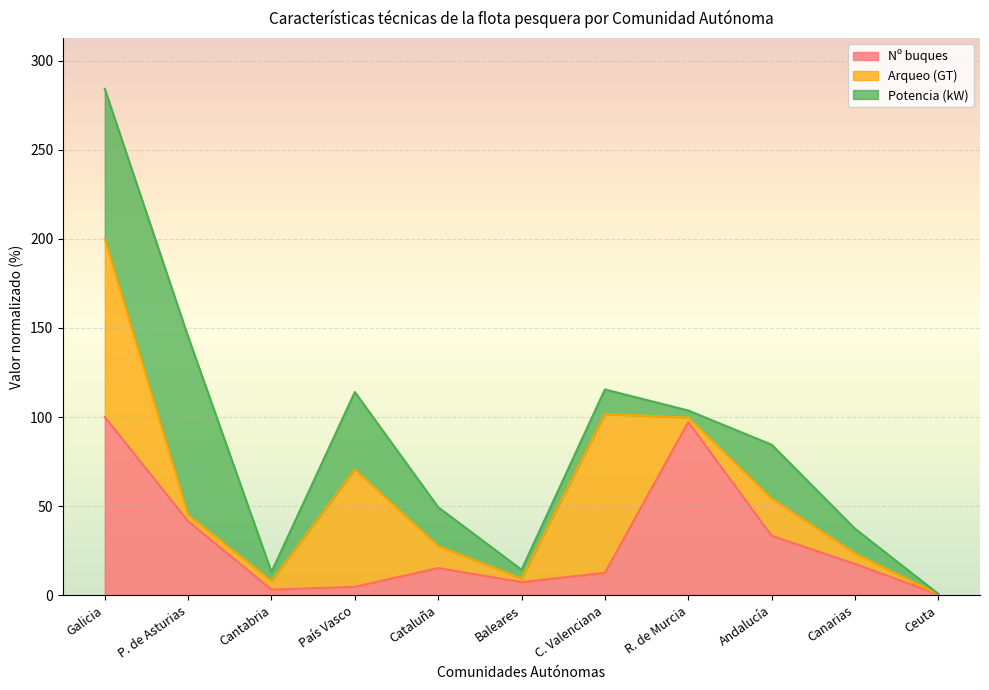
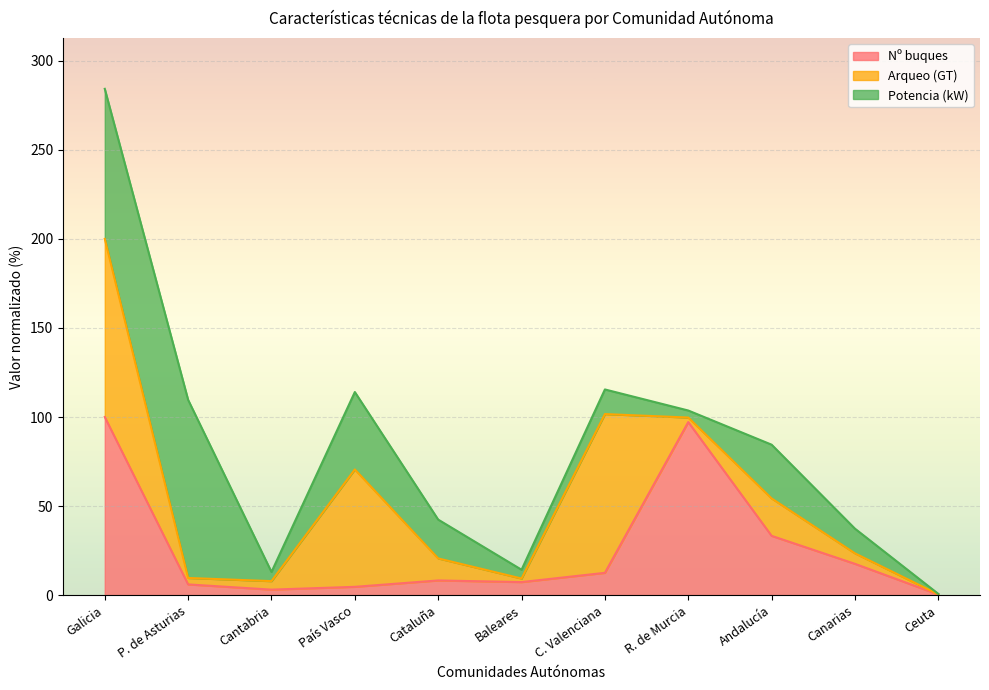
Nº buques, P. de Asturias: 41 -> 6
Nº buques, Cataluña: 15 -> 8
